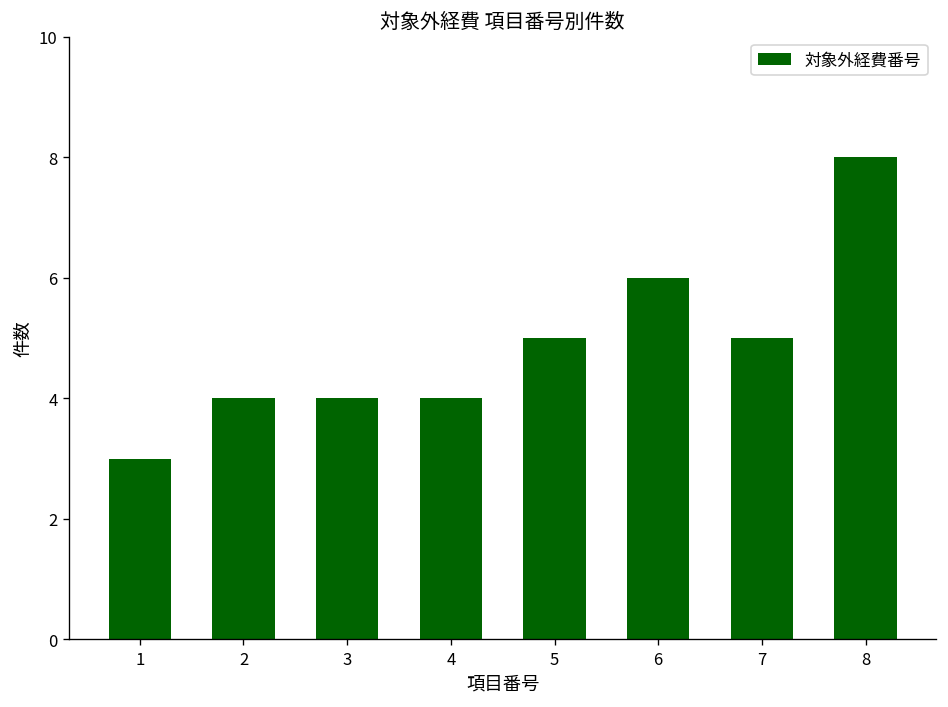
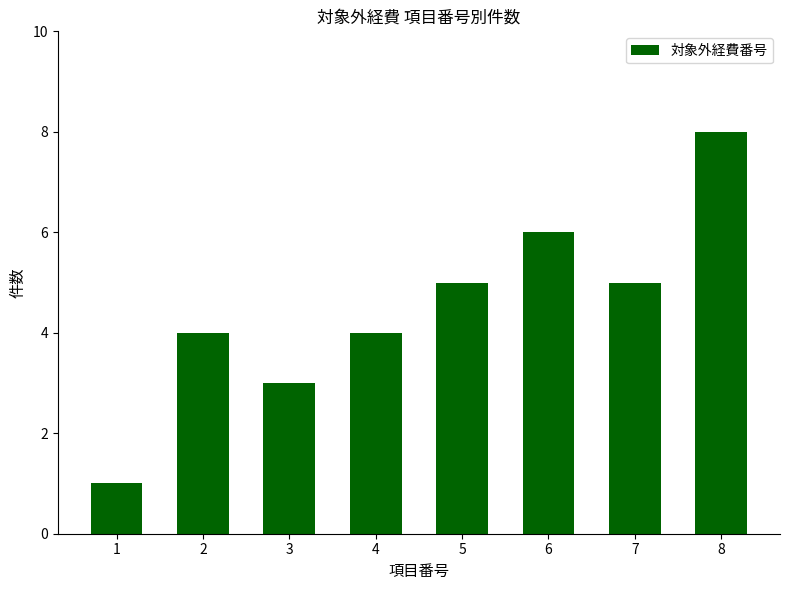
1: 3 -> 1
3: 4 -> 3
